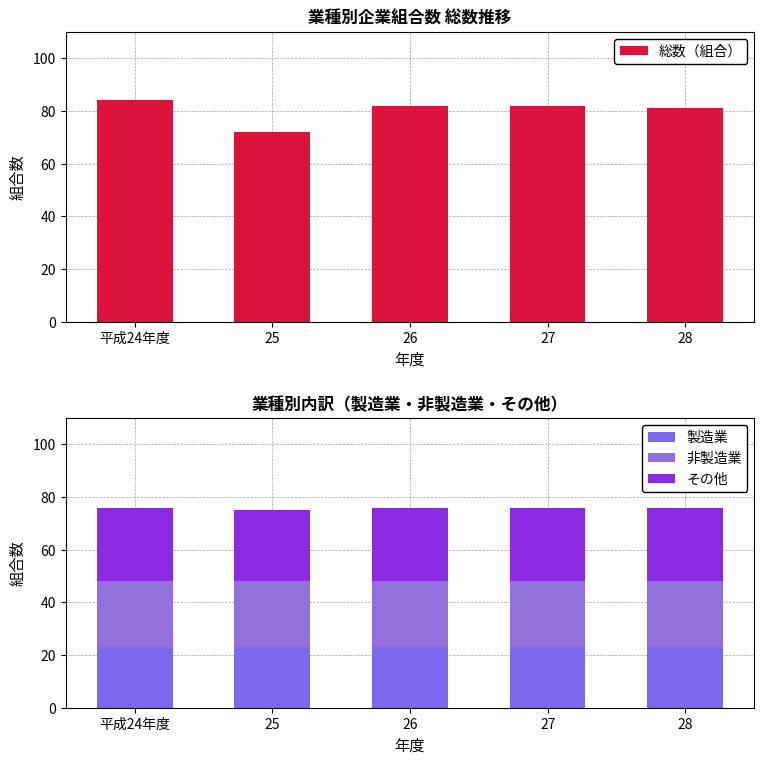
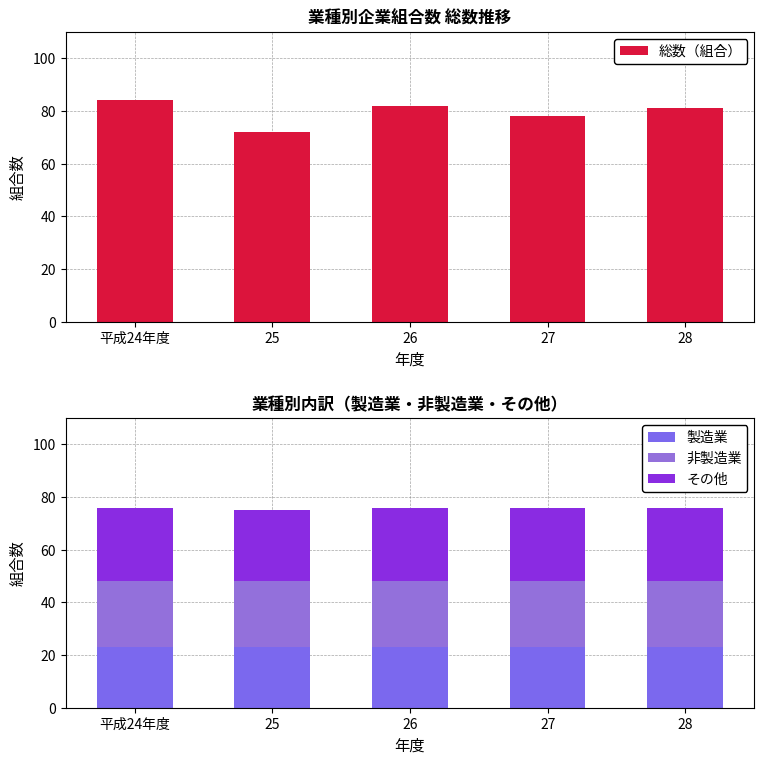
業種別企業組合数 総数推移, 27: 82 -> 78
